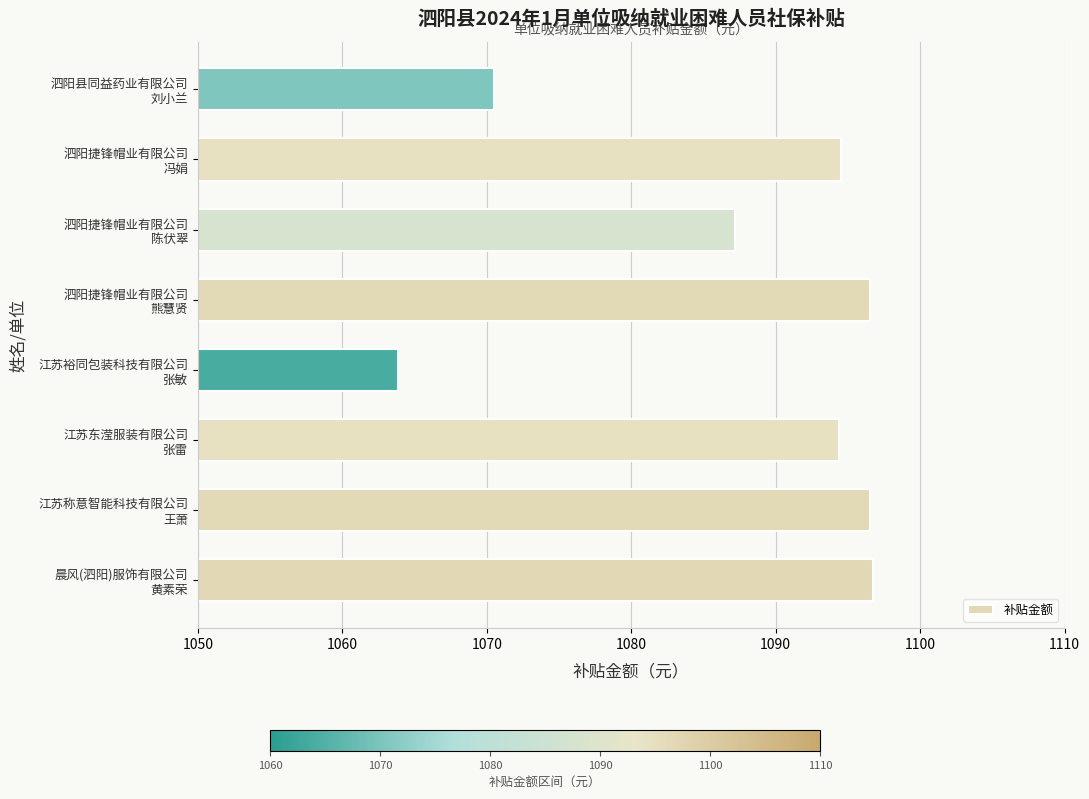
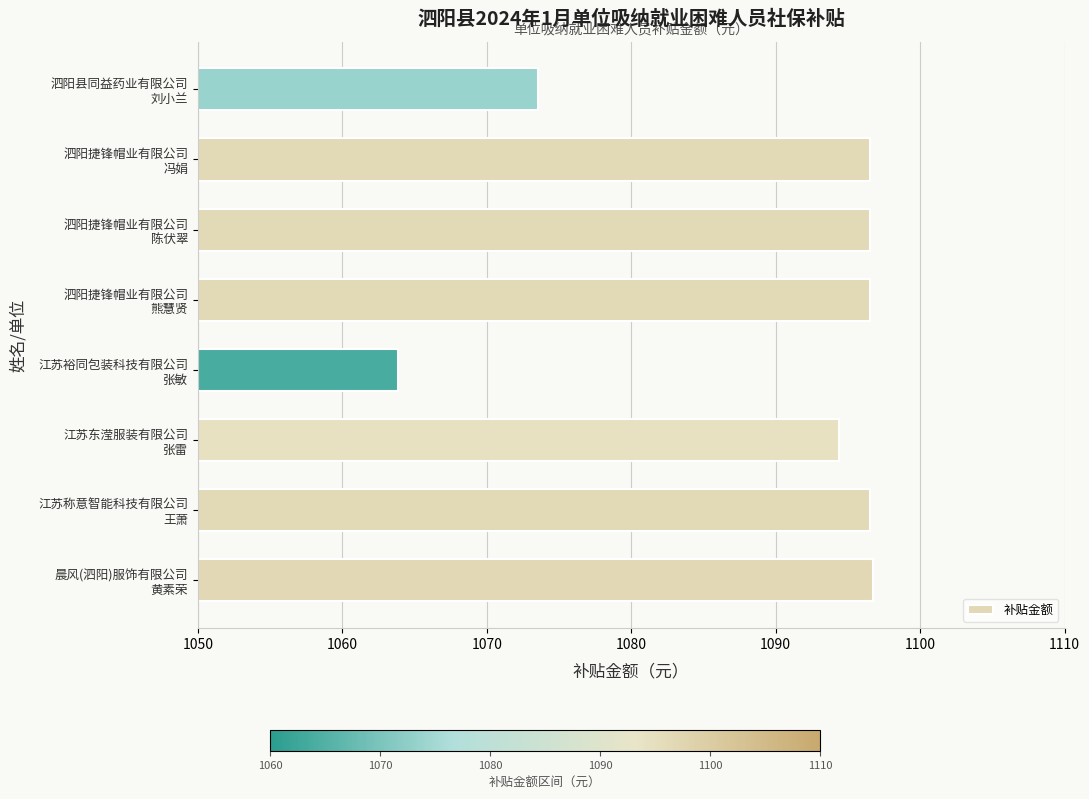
泗阳县同益药业有限公司 刘小兰: 1070.5 -> 1073.5
泗阳捷锋帽业有限公司 冯娟: 1094.5 -> 1096.5
泗阳捷锋帽业有限公司 陈伏翠: 1087.2 -> 1096.5
